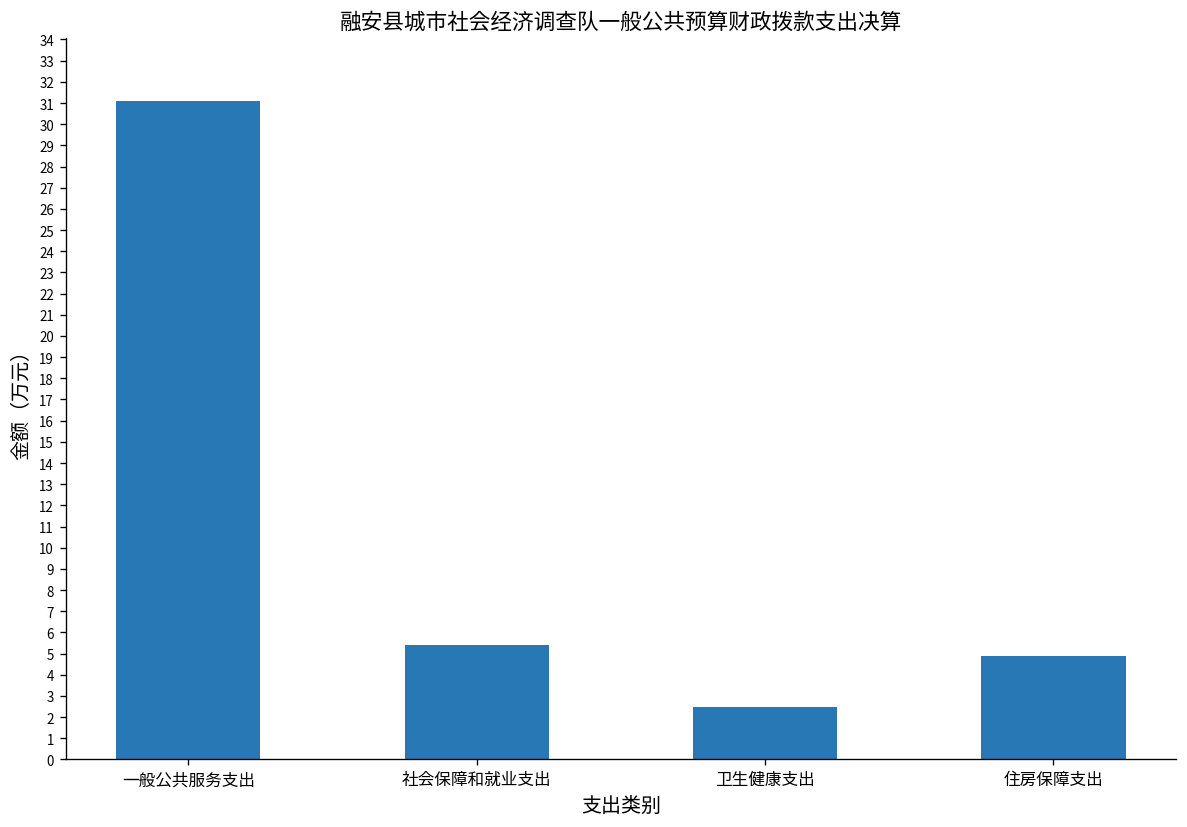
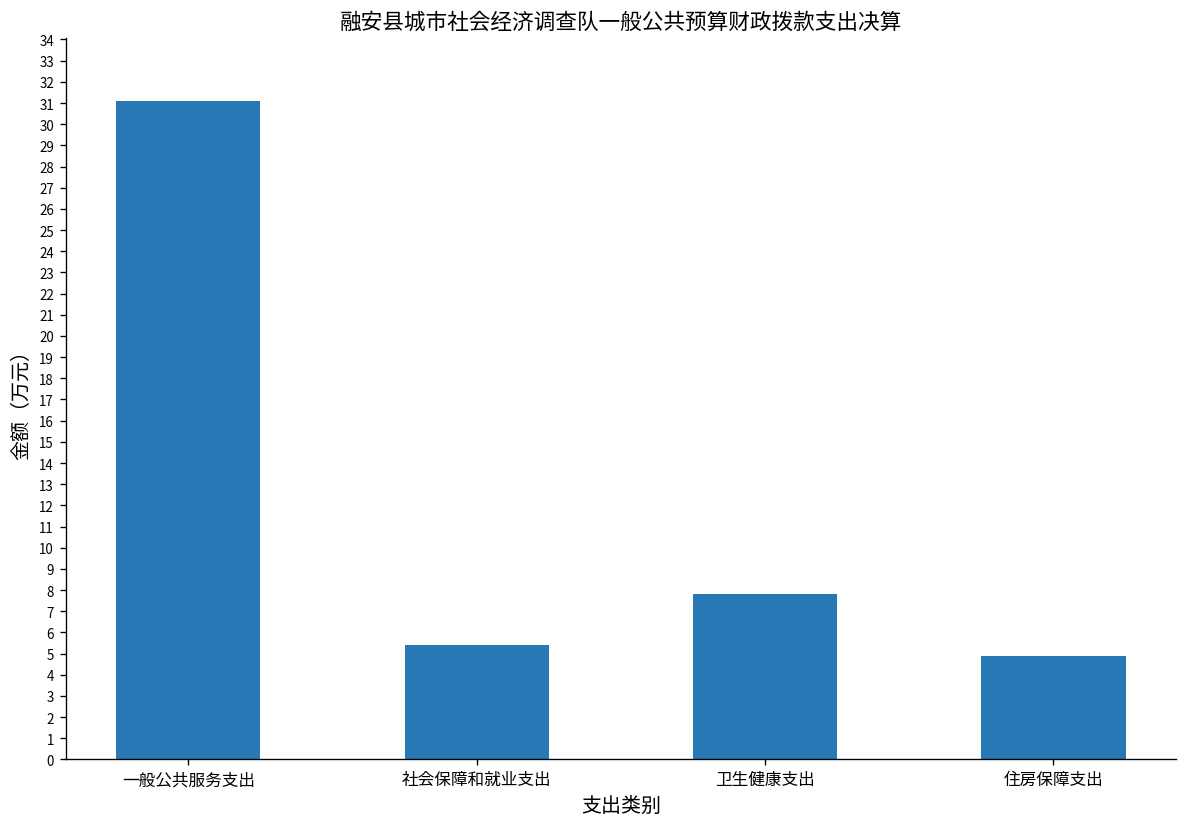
卫生健康支出: 2.5 -> 7.8
